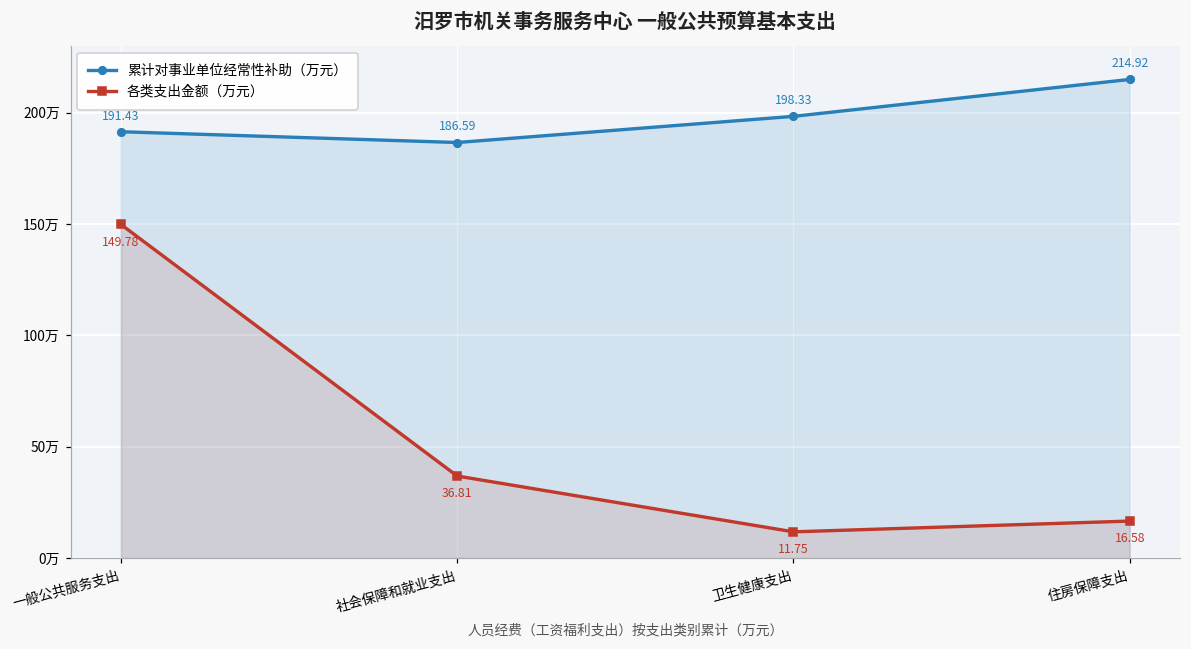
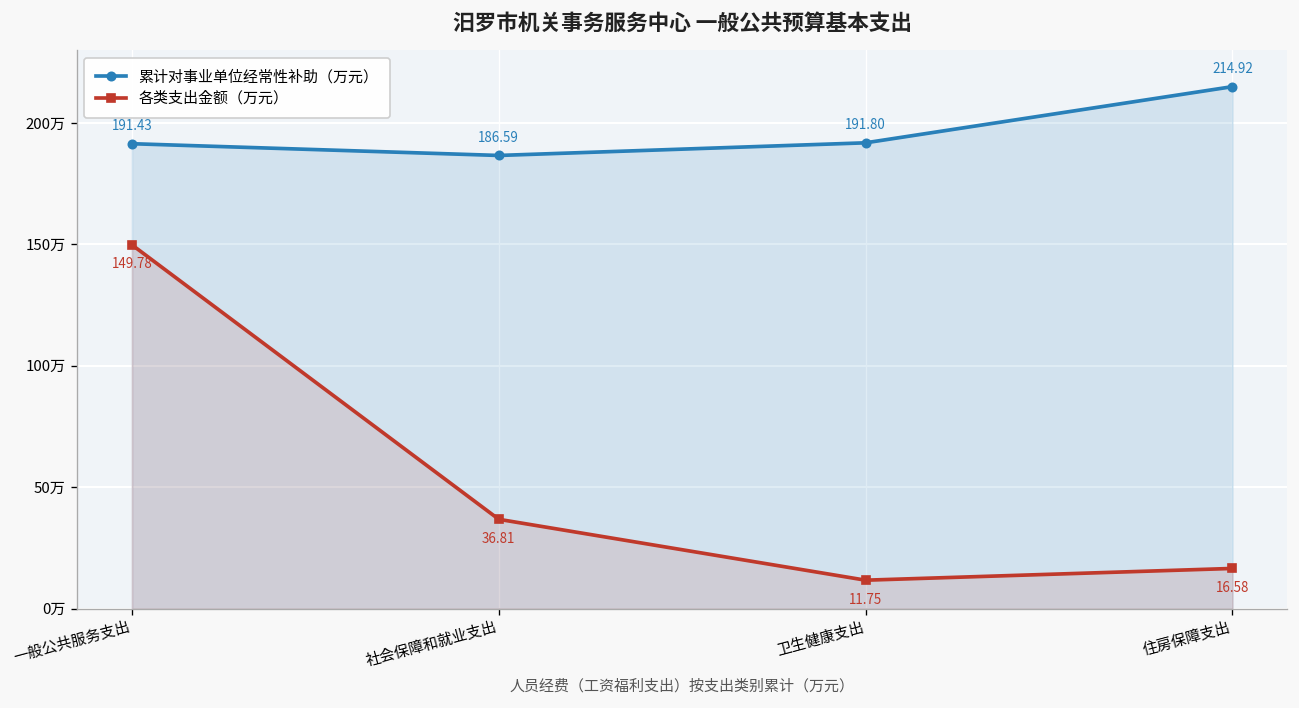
累计对事业单位经常性补助（万元）, 卫生健康支出: 198.33 -> 191.80
